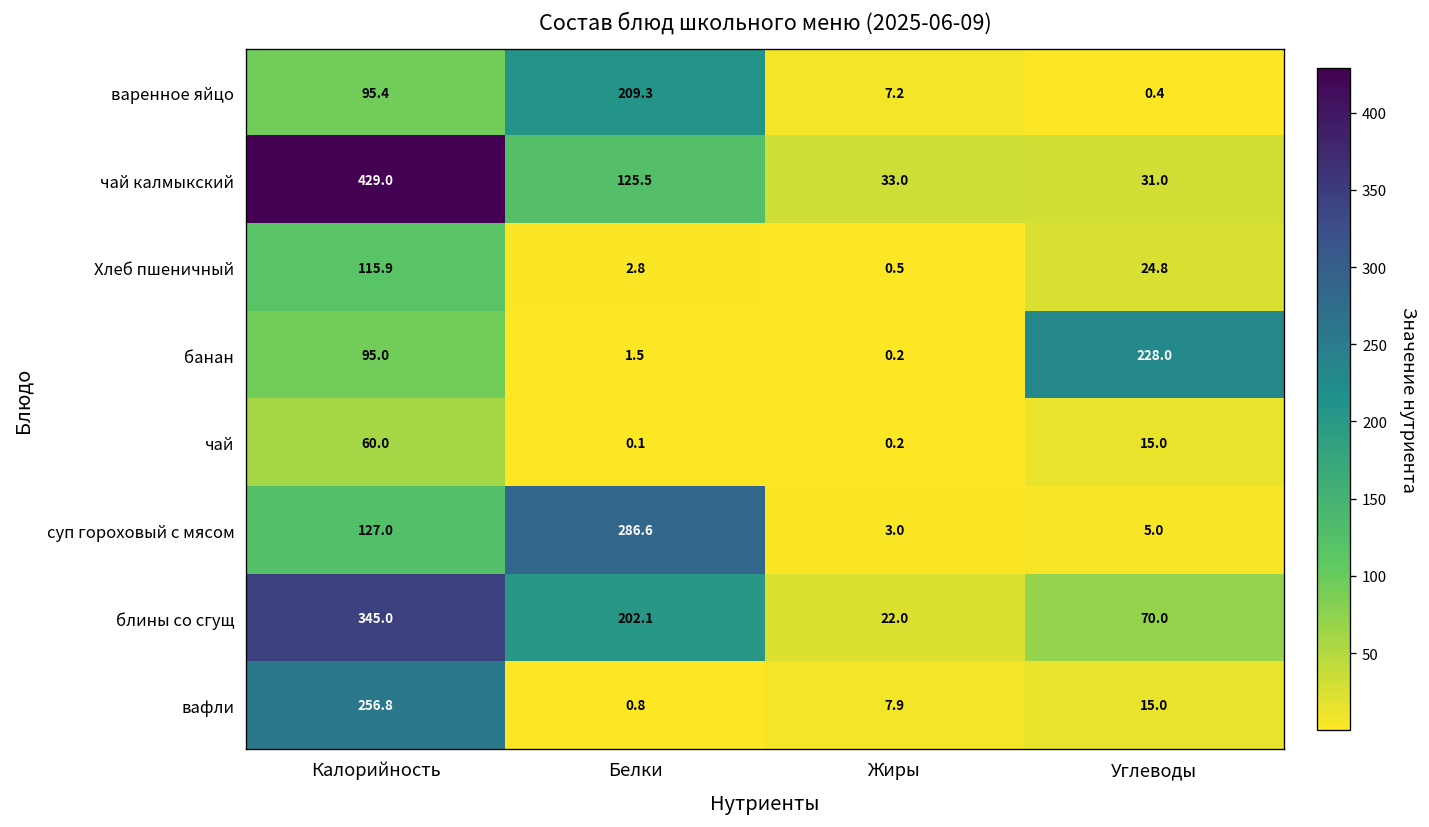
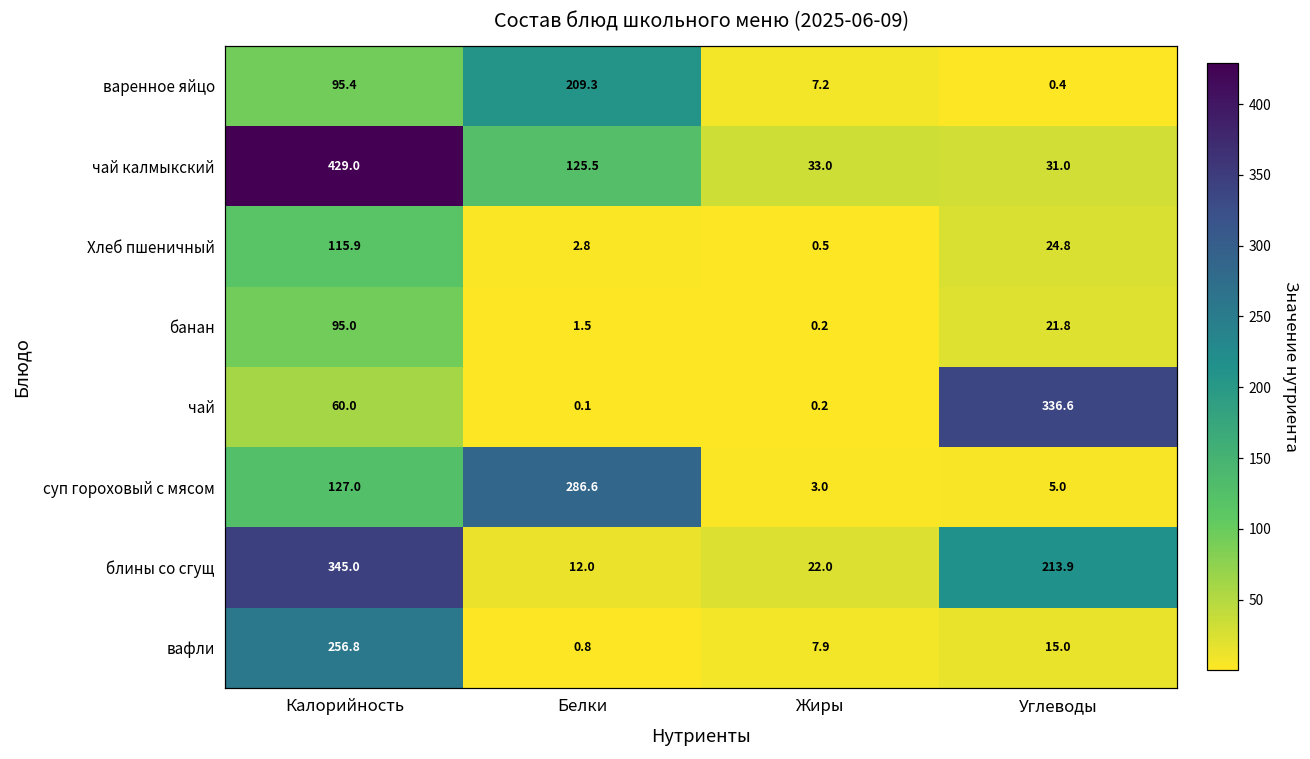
банан, Углеводы: 228.0 -> 21.8
чай, Углеводы: 15.0 -> 336.6
блины со сгущ, Белки: 202.1 -> 12.0
блины со сгущ, Углеводы: 70.0 -> 213.9
